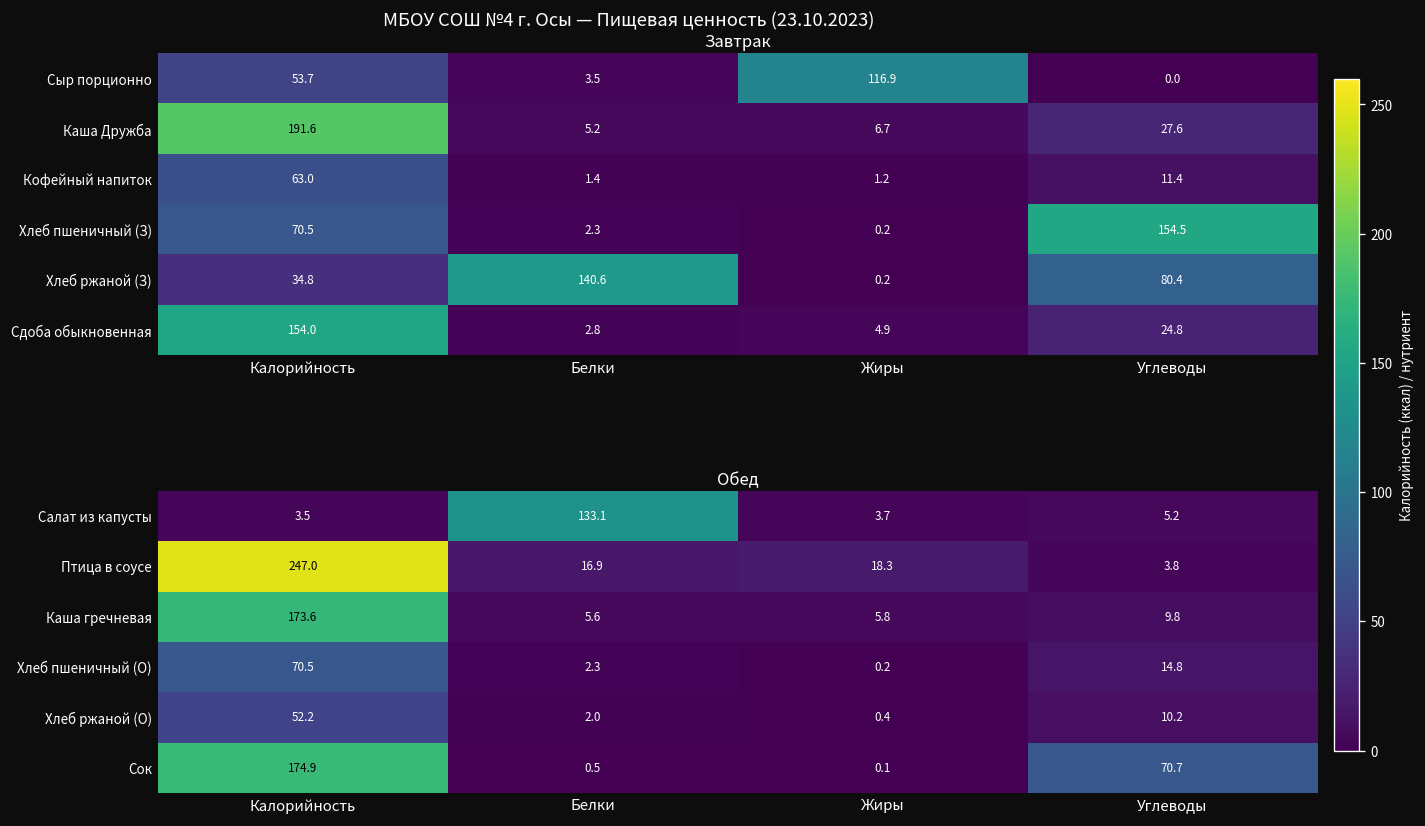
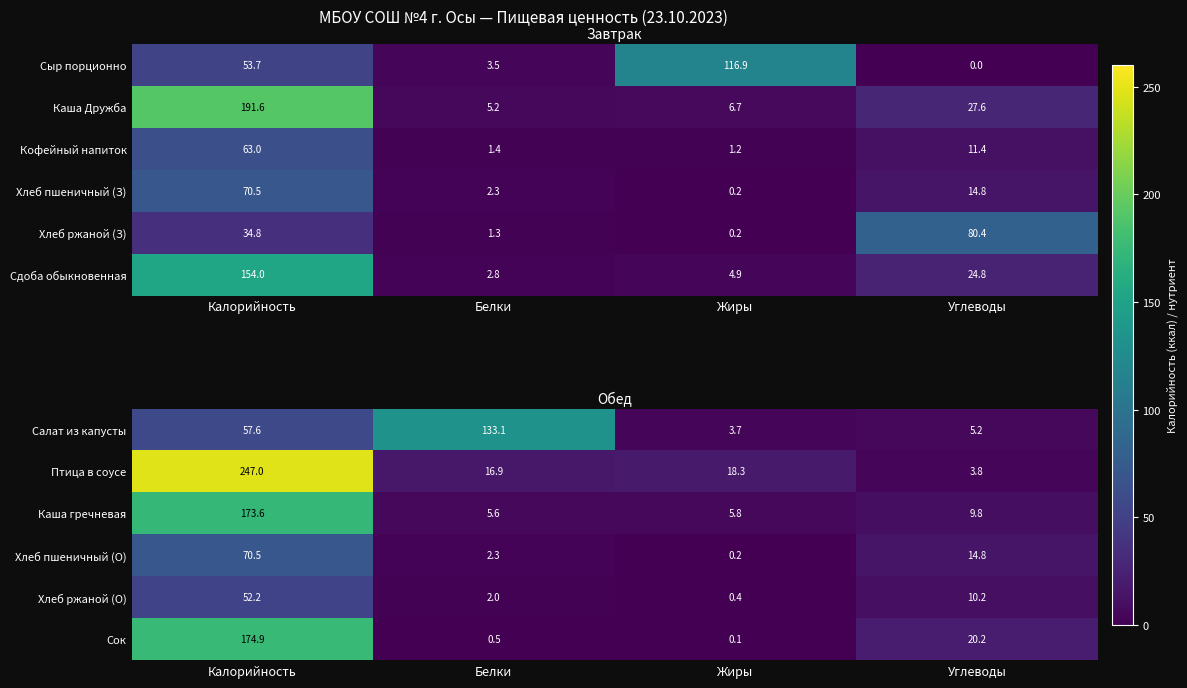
Завтрак, Хлеб пшеничный (З), Углеводы: 154.5 -> 14.8
Завтрак, Хлеб ржаной (З), Белки: 140.6 -> 1.3
Обед, Салат из капусты, Калорийность: 3.5 -> 57.6
Обед, Сок, Углеводы: 70.7 -> 20.2
